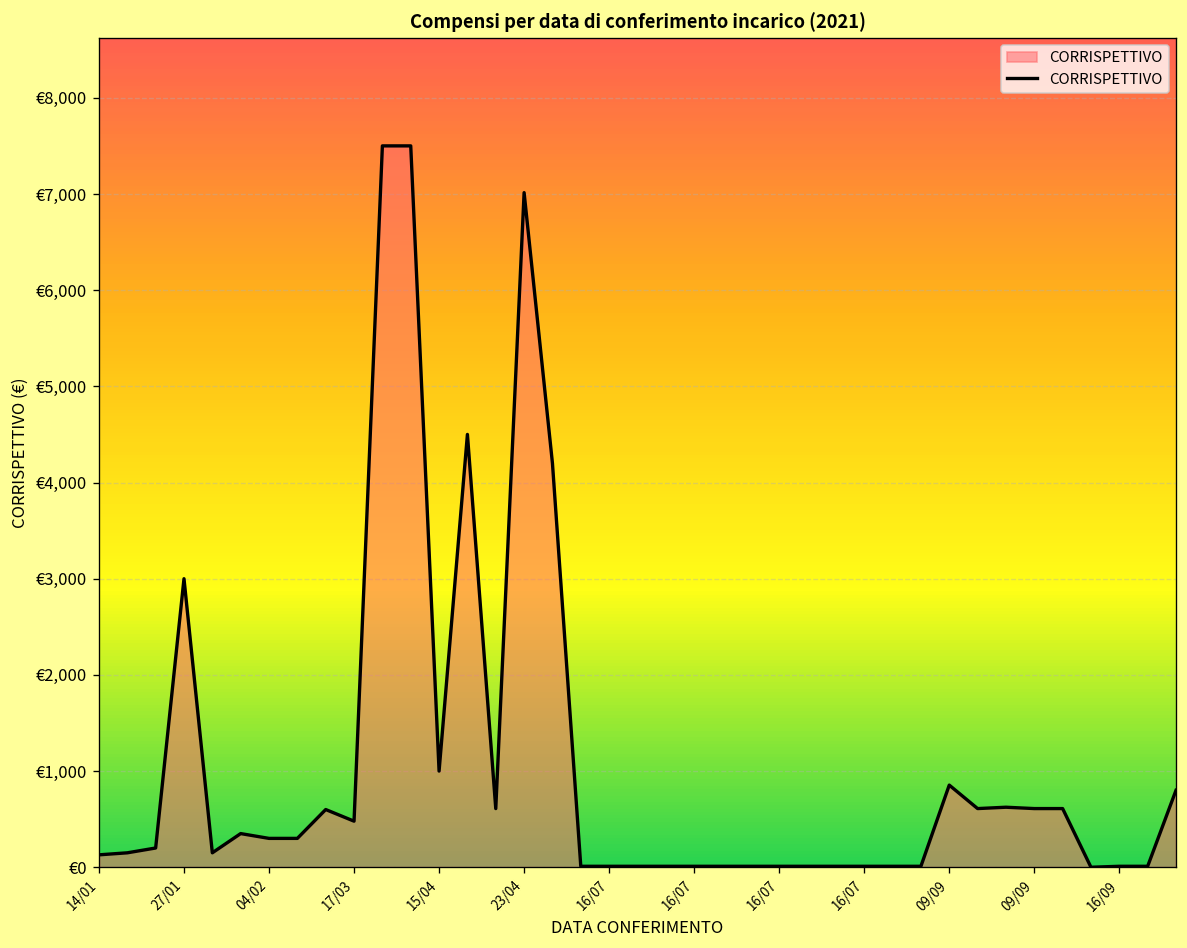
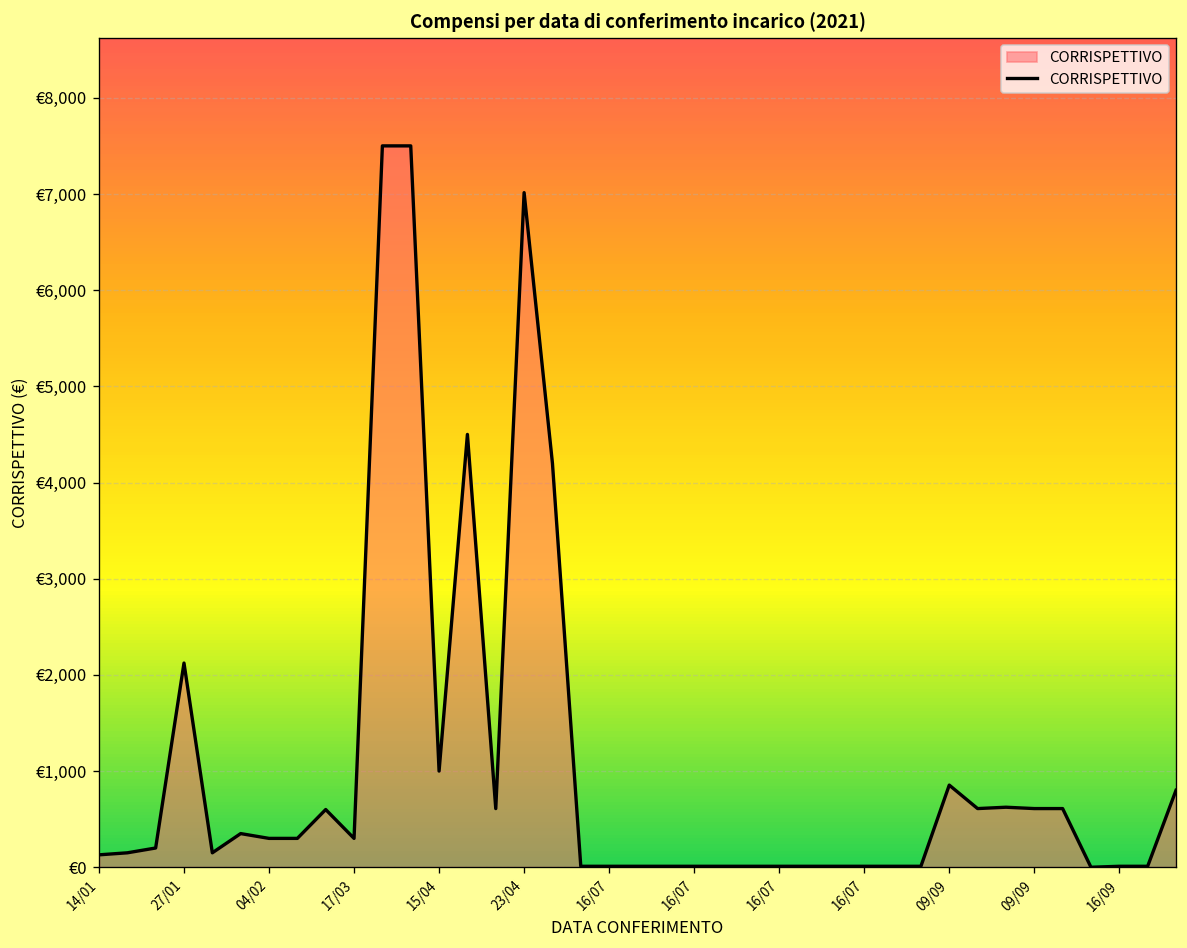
27/01: €3,000 -> €2,100
17/03: €500 -> €300
